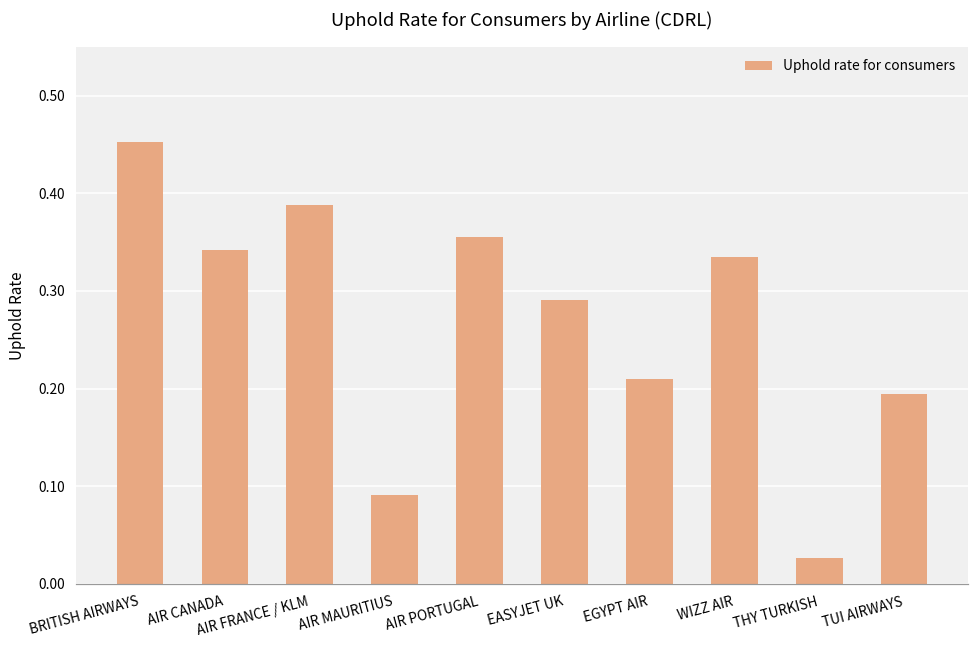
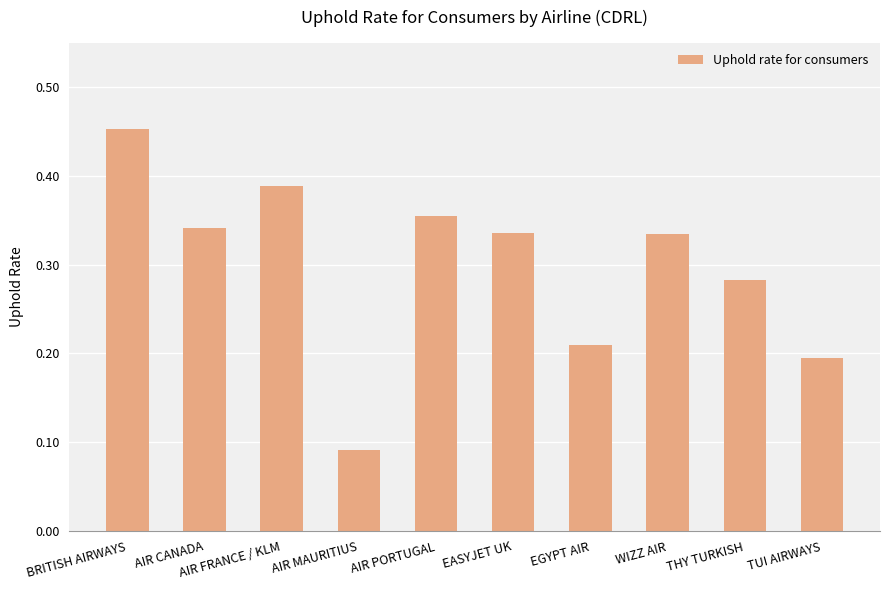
EASYJET UK: 0.29 -> 0.34
THY TURKISH: 0.03 -> 0.28
